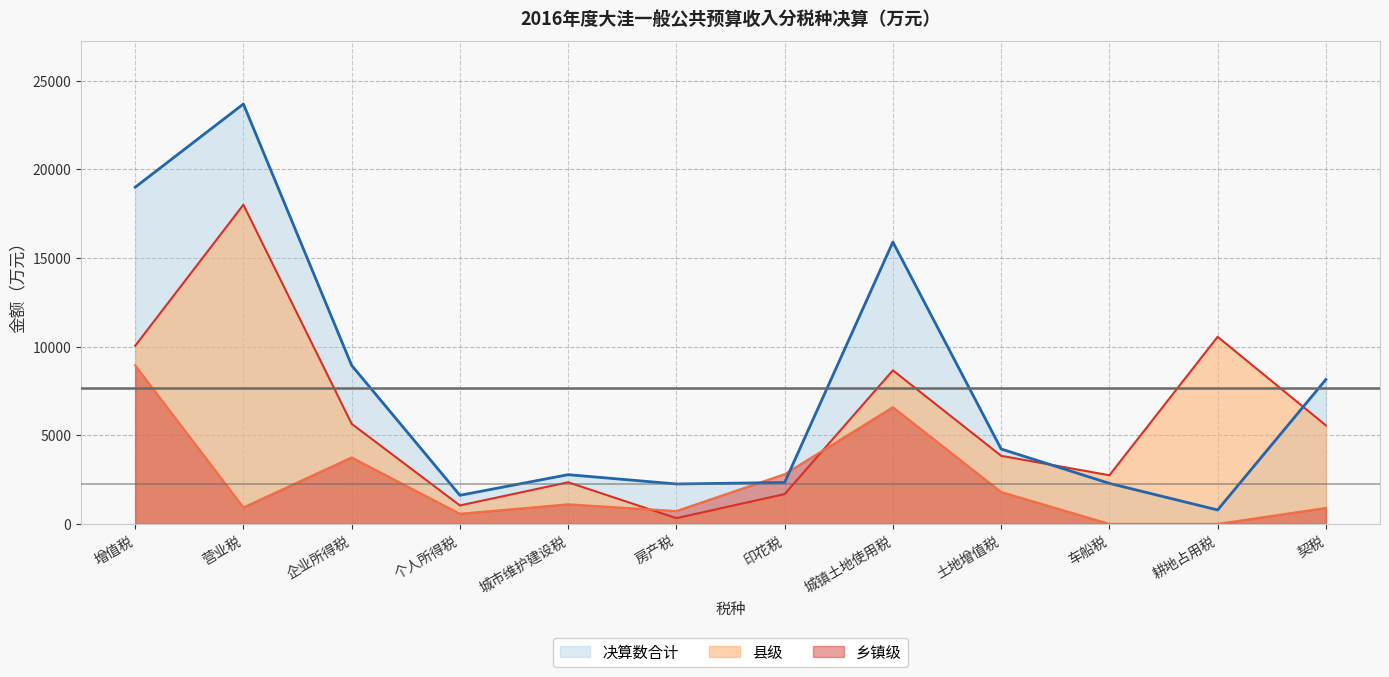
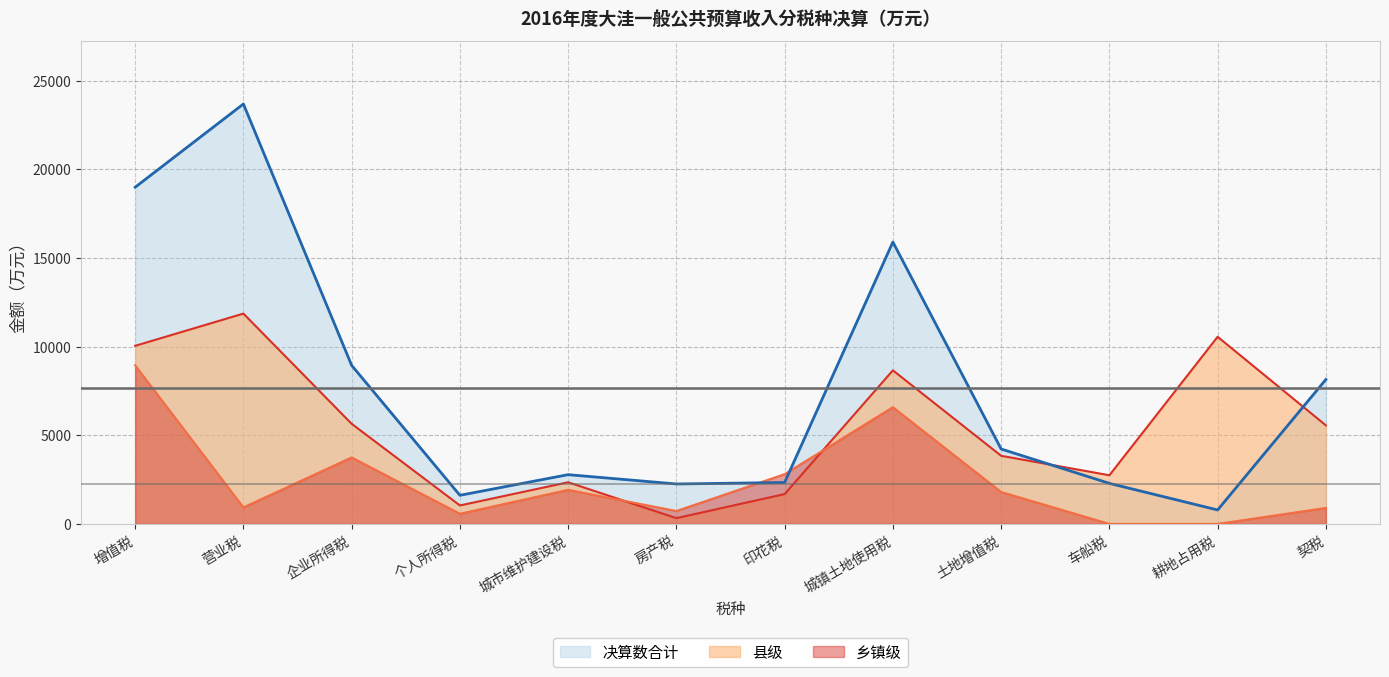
县级, 营业税: 18000 -> 11900
乡镇级, 城市维护建设税: 1100 -> 1900
